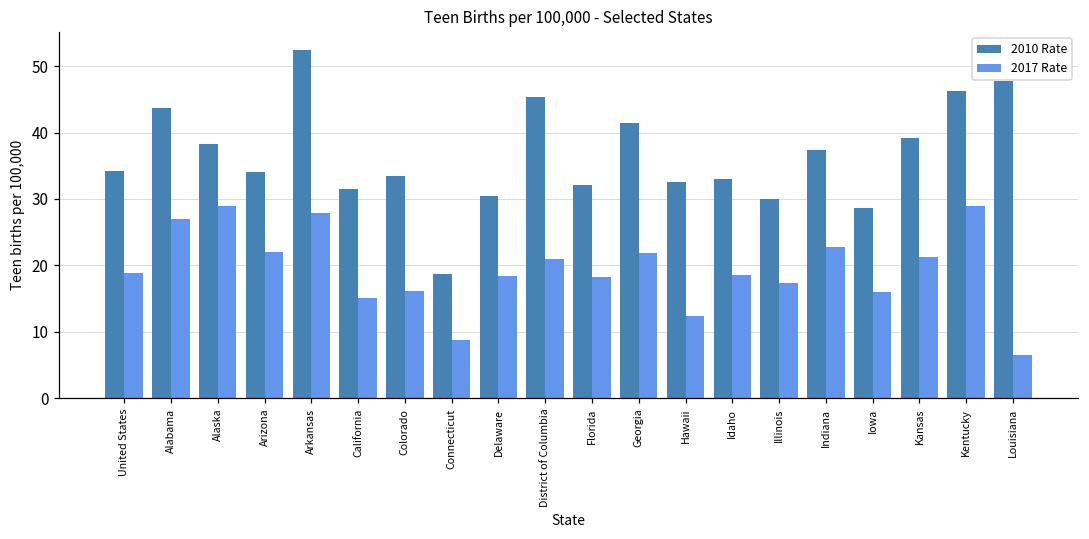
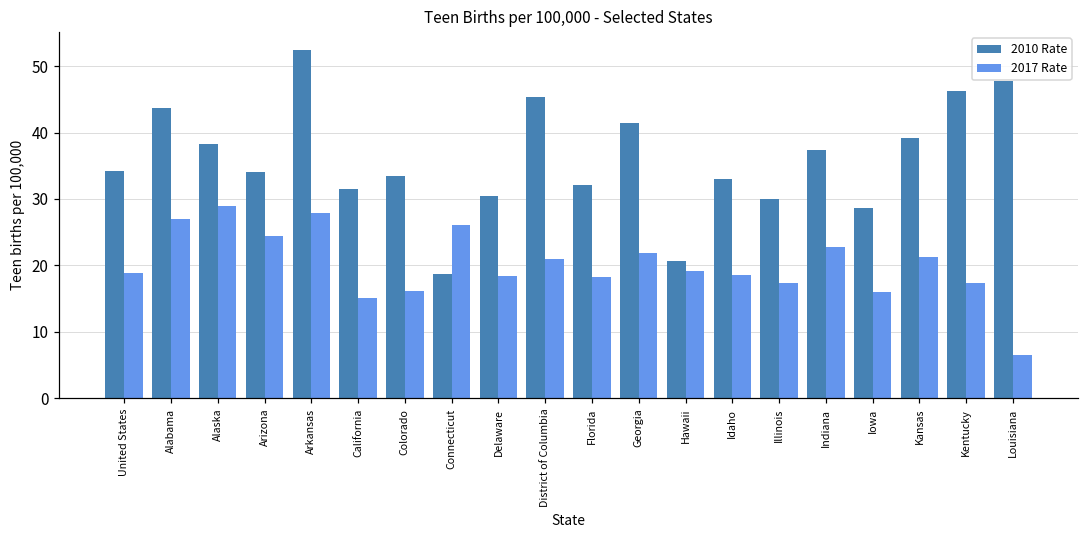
2017 Rate, Arizona: 22 -> 24
2017 Rate, Connecticut: 9 -> 26
2010 Rate, Hawaii: 33 -> 21
2017 Rate, Hawaii: 12 -> 19
2017 Rate, Kentucky: 29 -> 17
